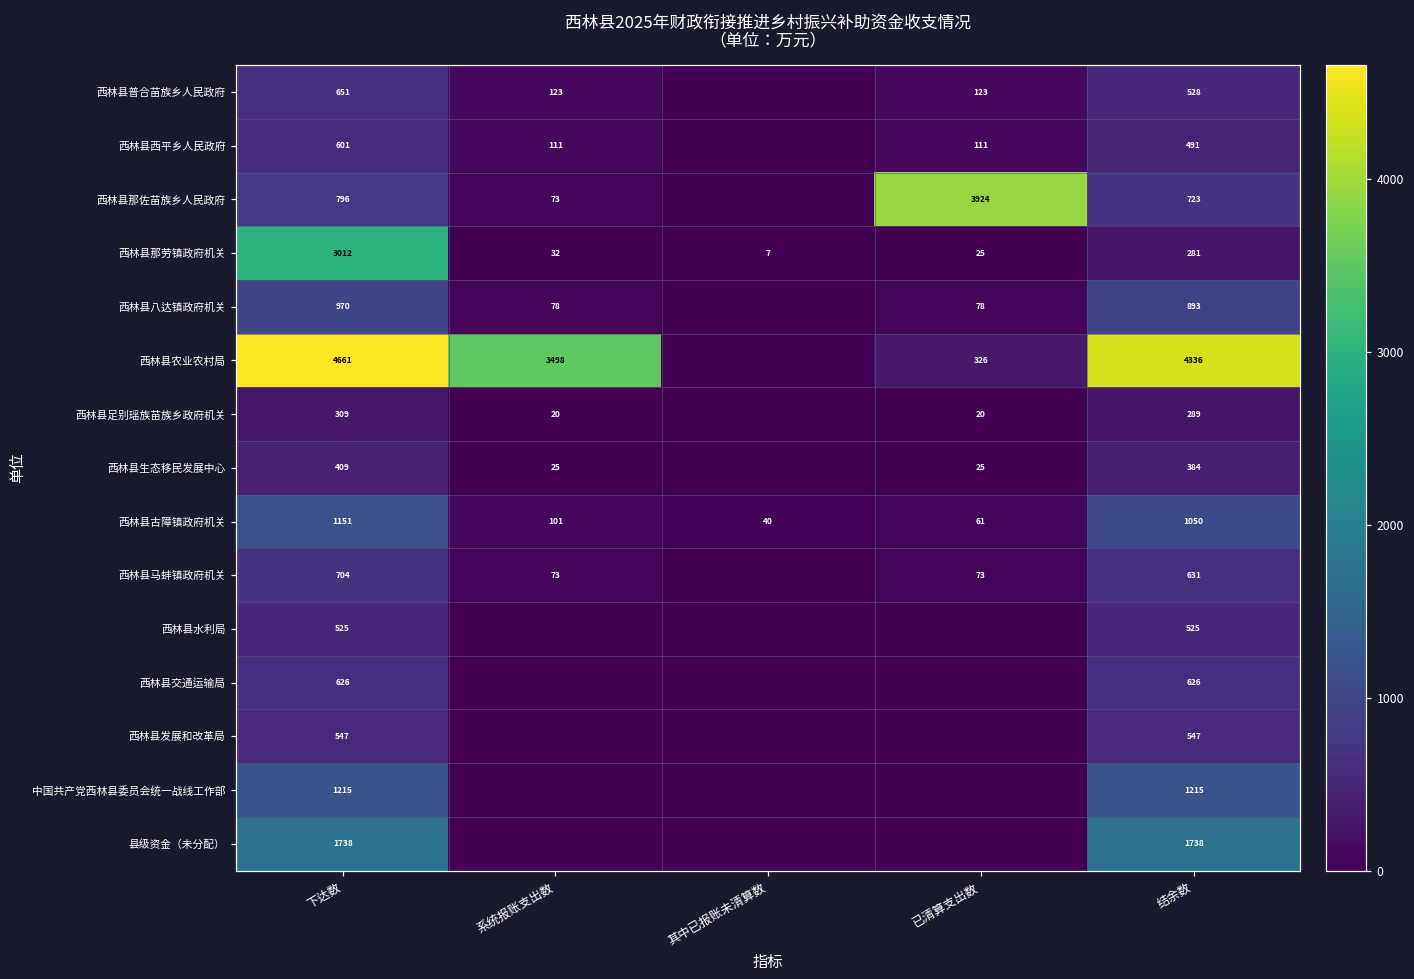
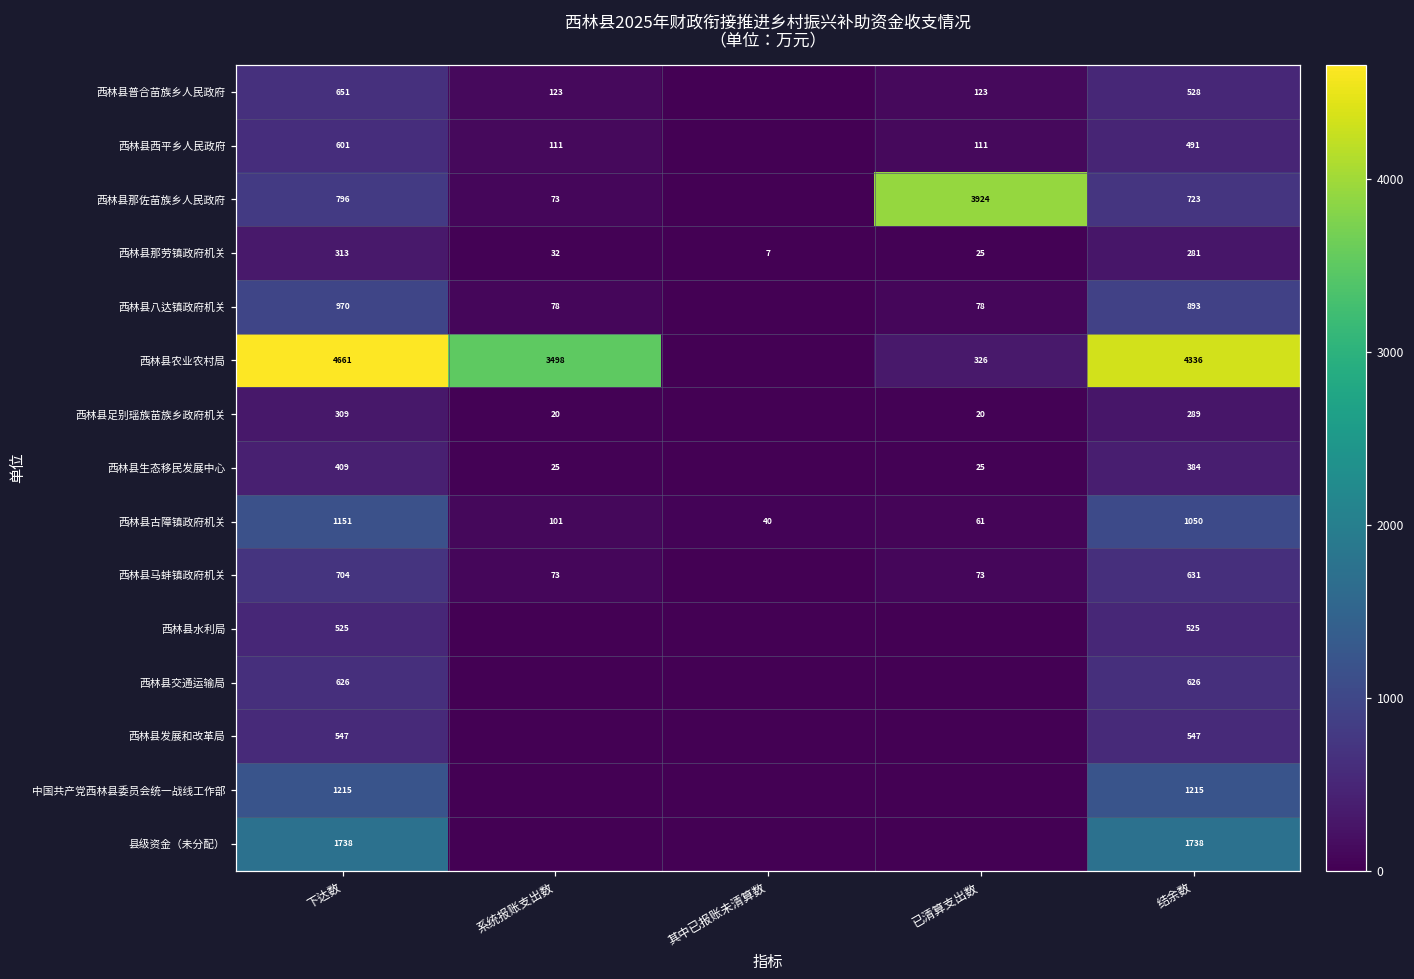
西林县那劳镇政府机关, 下达数: 3012 -> 313
